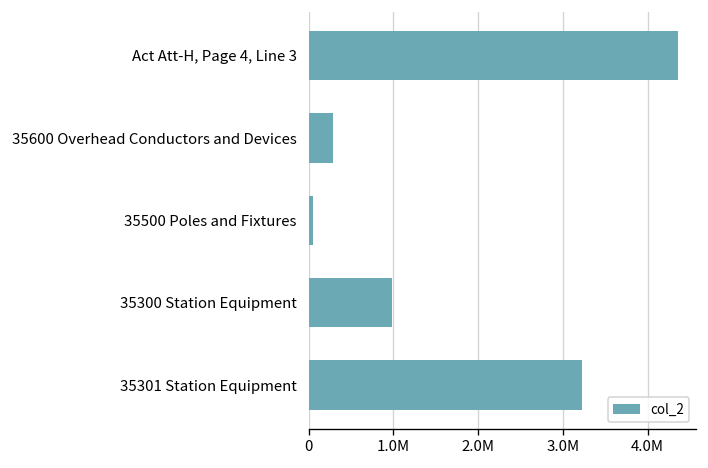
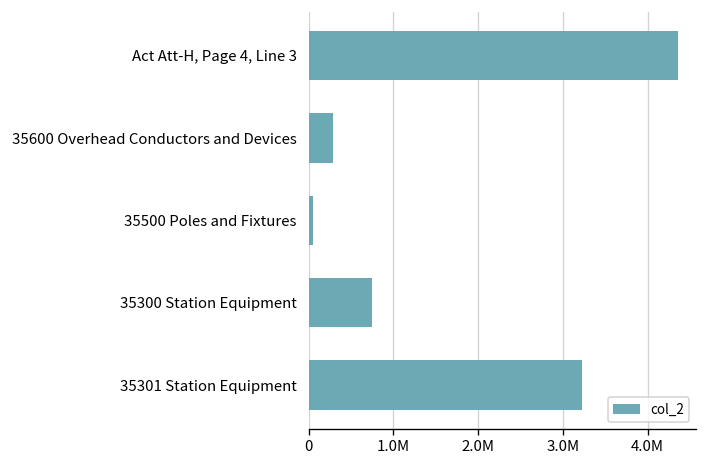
35300 Station Equipment: 1000000 -> 800000
